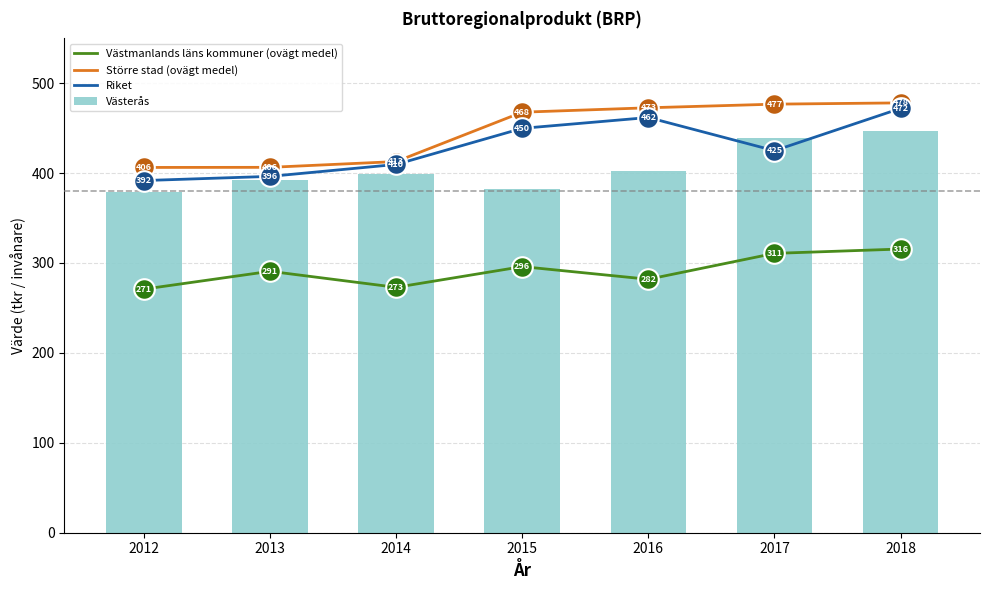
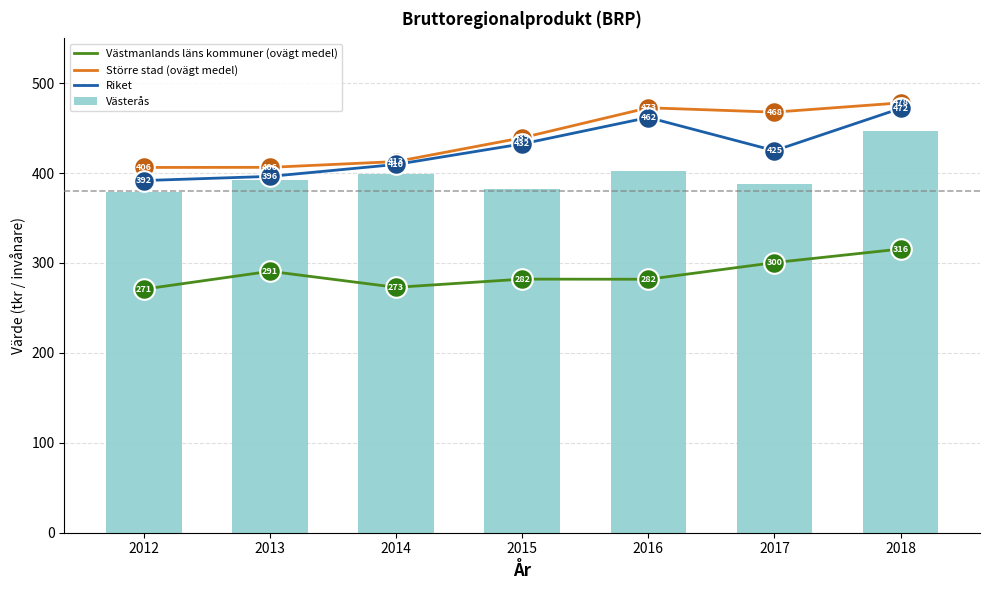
Västmanlands läns kommuner (ovägt medel), 2015: 296 -> 282
Större stad (ovägt medel), 2015: 468 -> 439
Riket, 2015: 450 -> 432
Västmanlands läns kommuner (ovägt medel), 2017: 311 -> 300
Större stad (ovägt medel), 2017: 477 -> 468
Västerås, 2017: 440 -> 390
